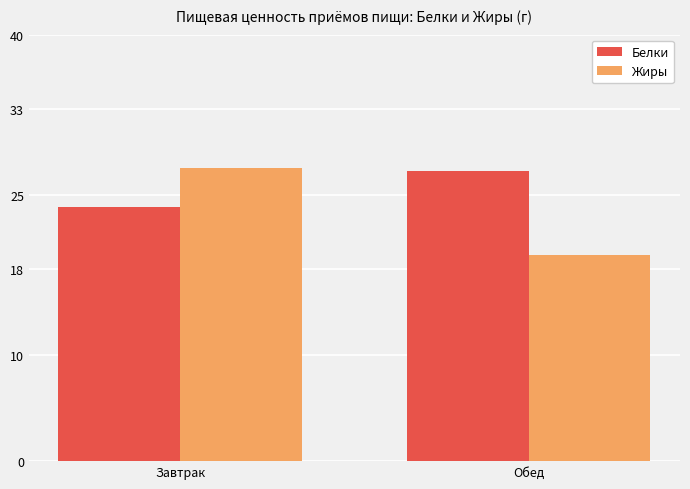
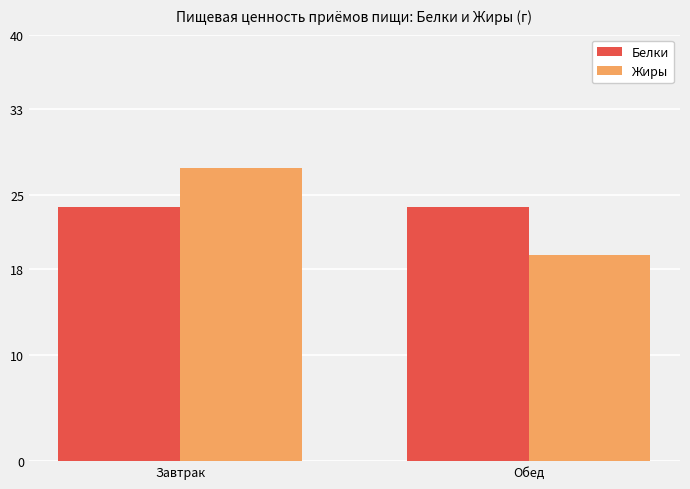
Белки, Обед: 27.2 -> 23.8
